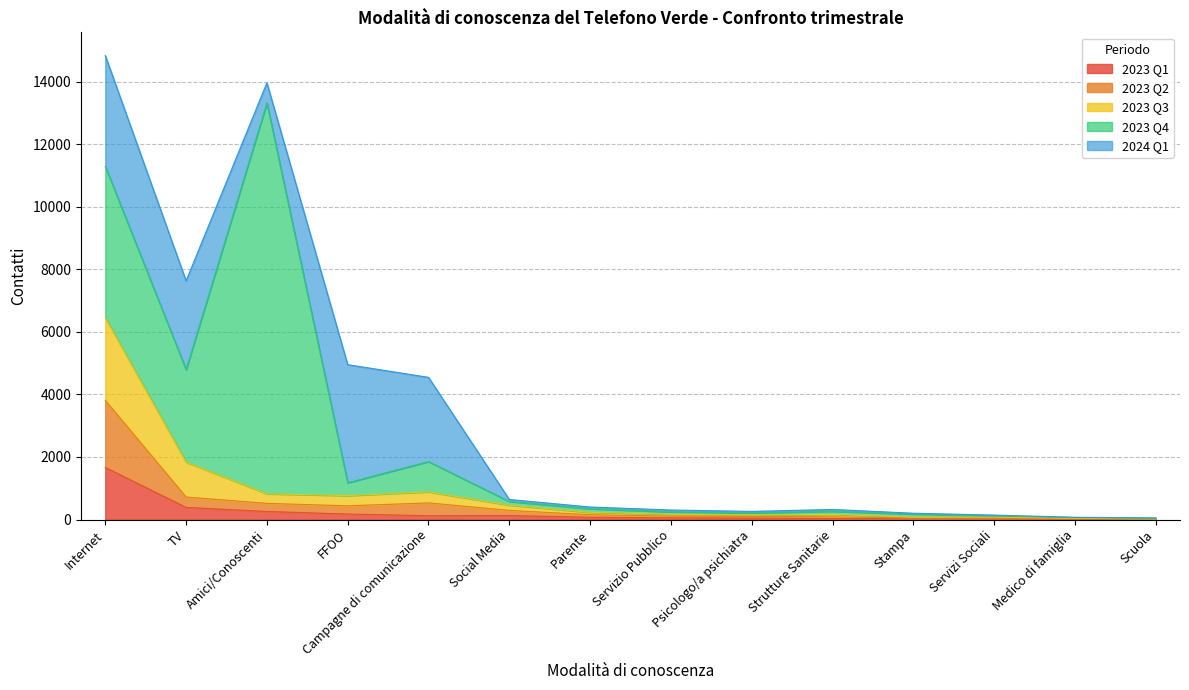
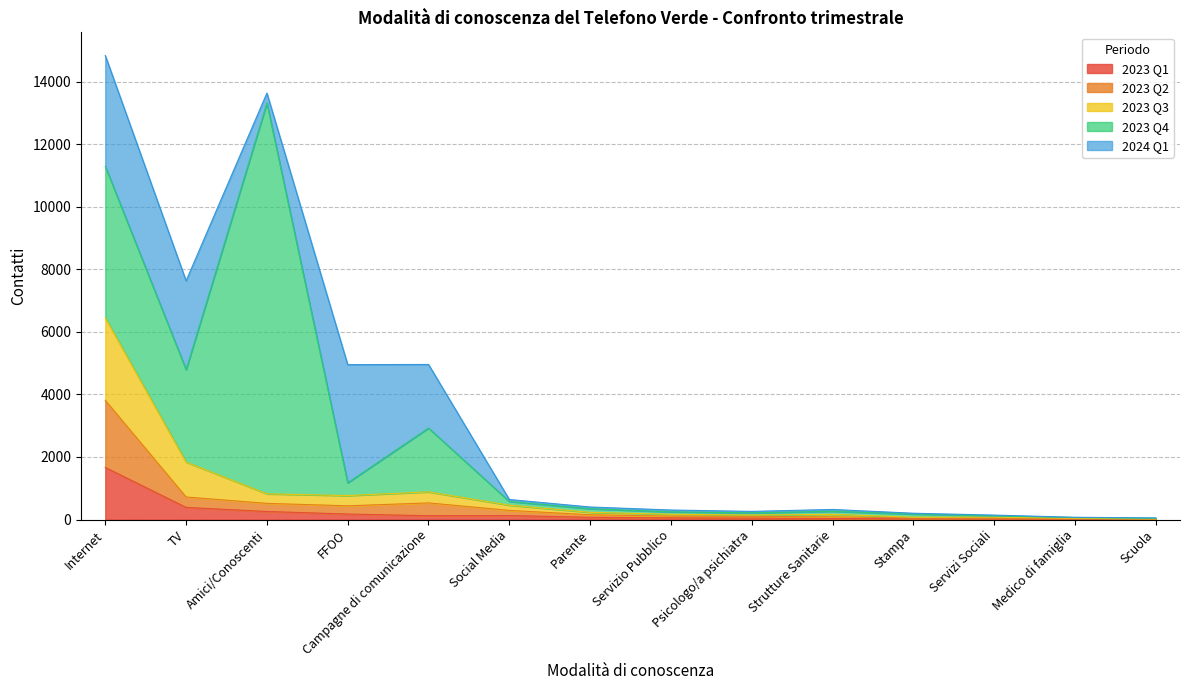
2024 Q1, Amici/Conoscenti: 600 -> 300
2023 Q4, Campagne di comunicazione: 1000 -> 2000
2024 Q1, Campagne di comunicazione: 2700 -> 2000
